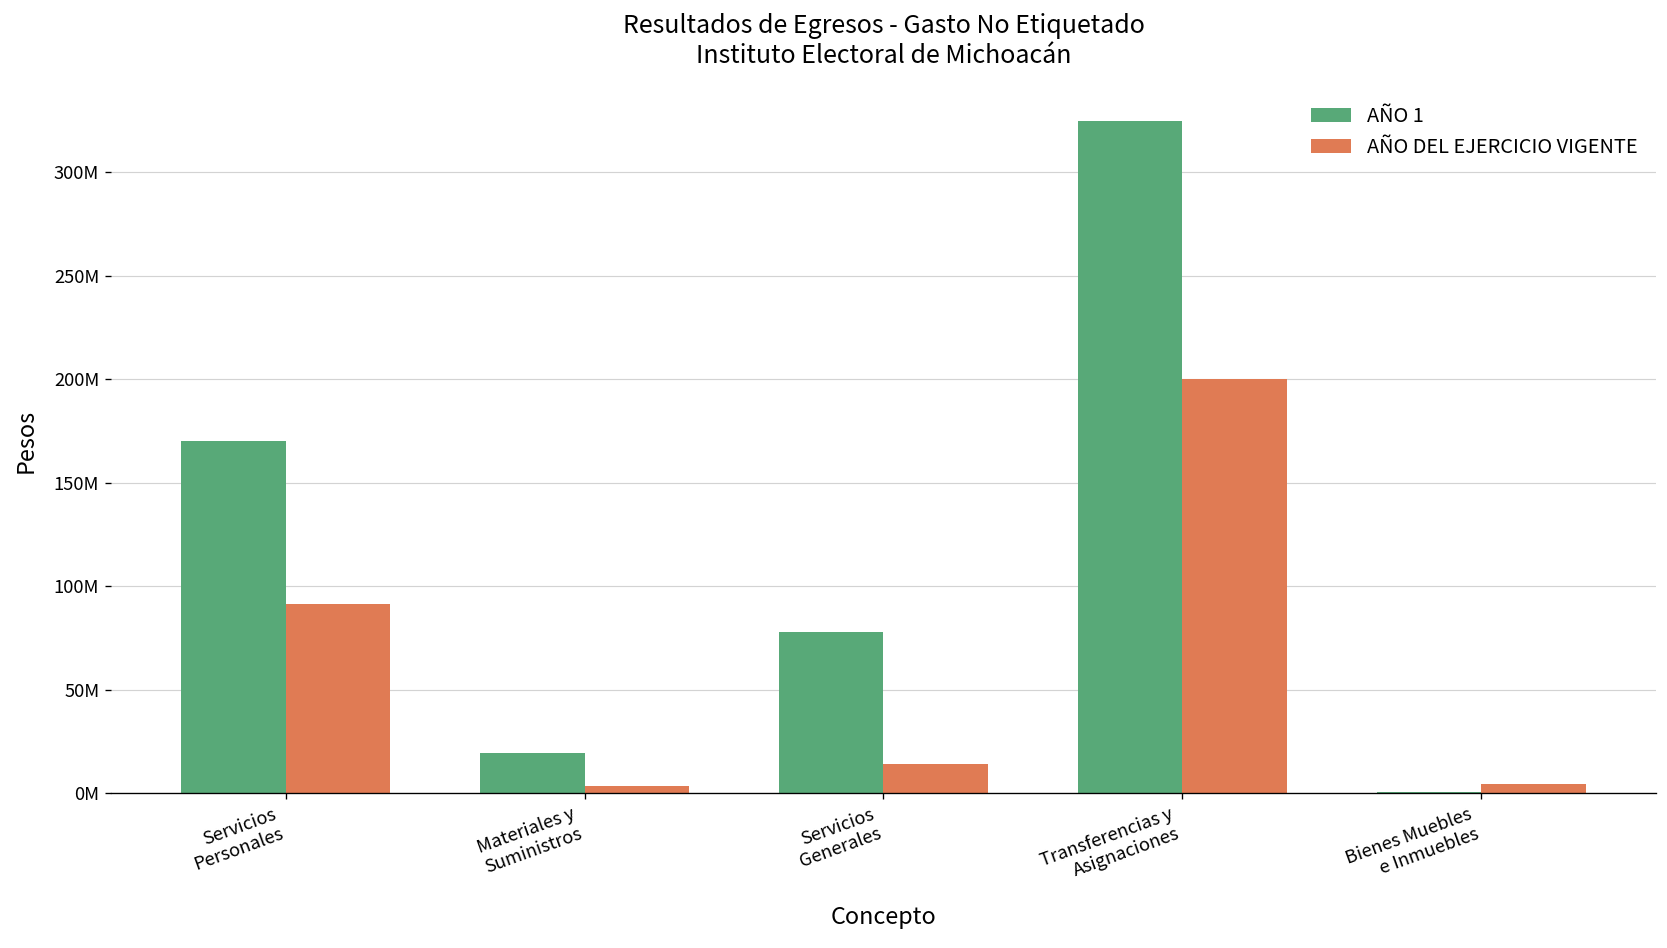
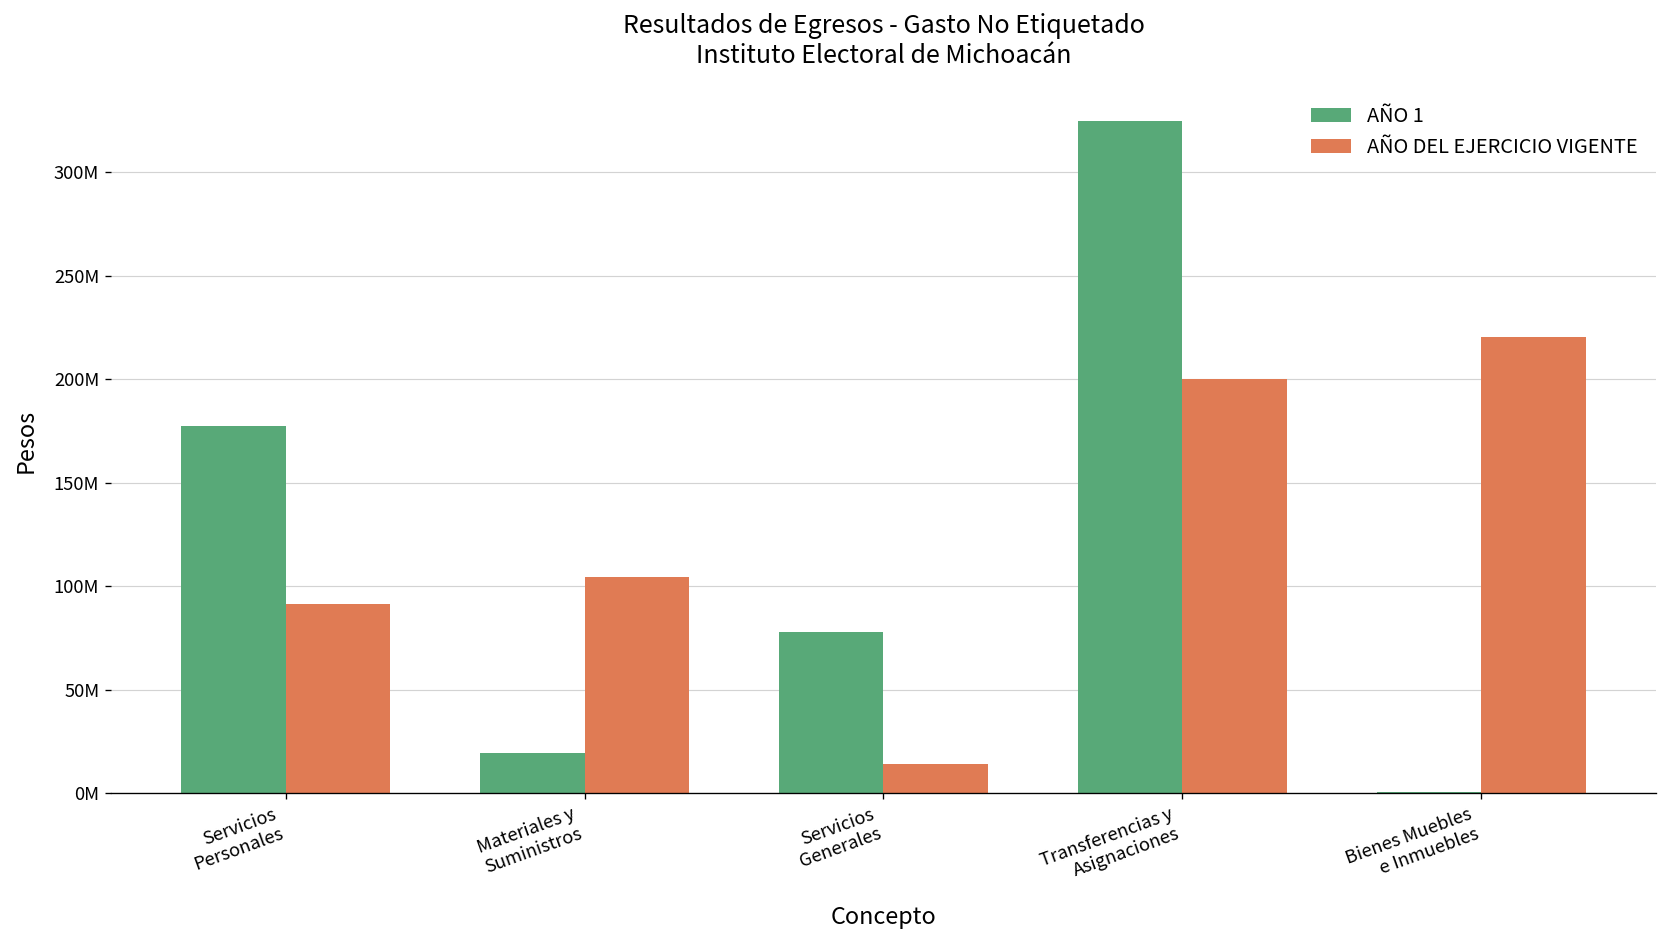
AÑO 1, Servicios Personales: 170000000 -> 177000000
AÑO DEL EJERCICIO VIGENTE, Materiales y Suministros: 3000000 -> 105000000
AÑO DEL EJERCICIO VIGENTE, Bienes Muebles e Inmuebles: 5000000 -> 221000000
